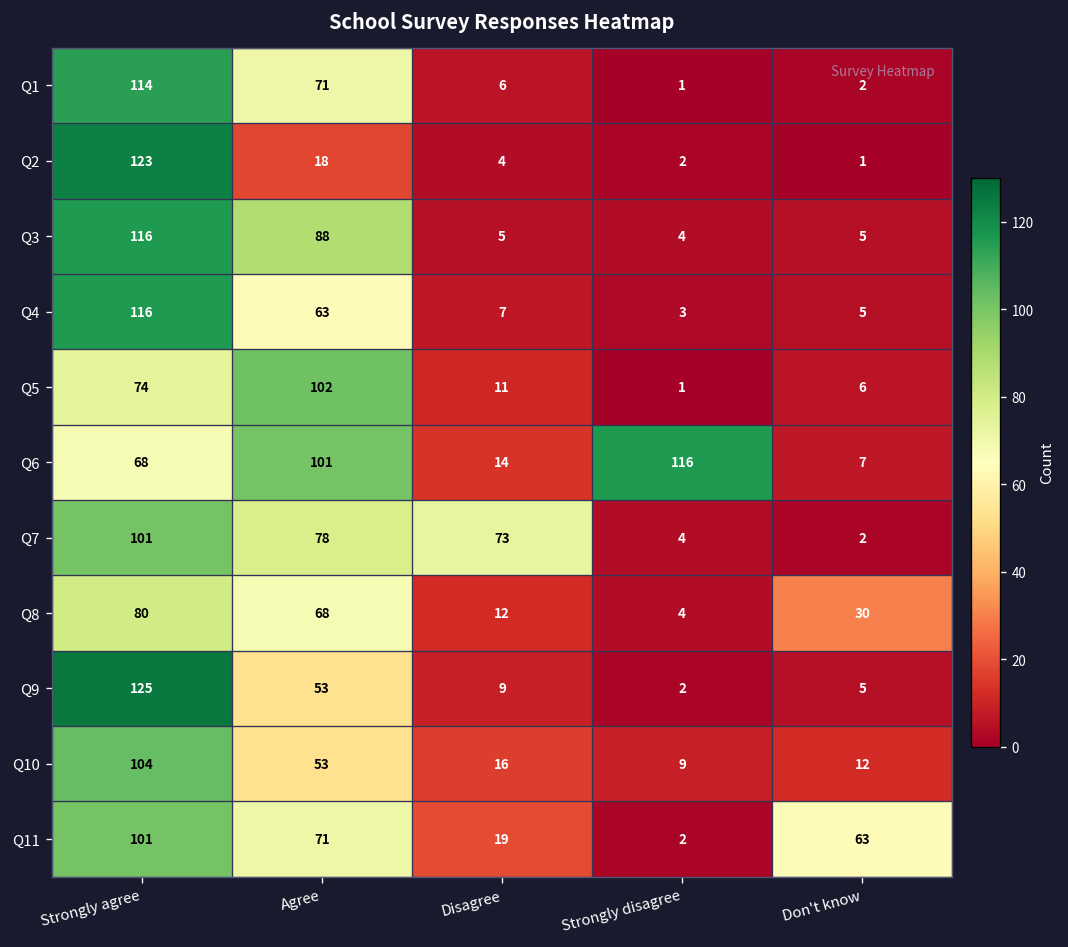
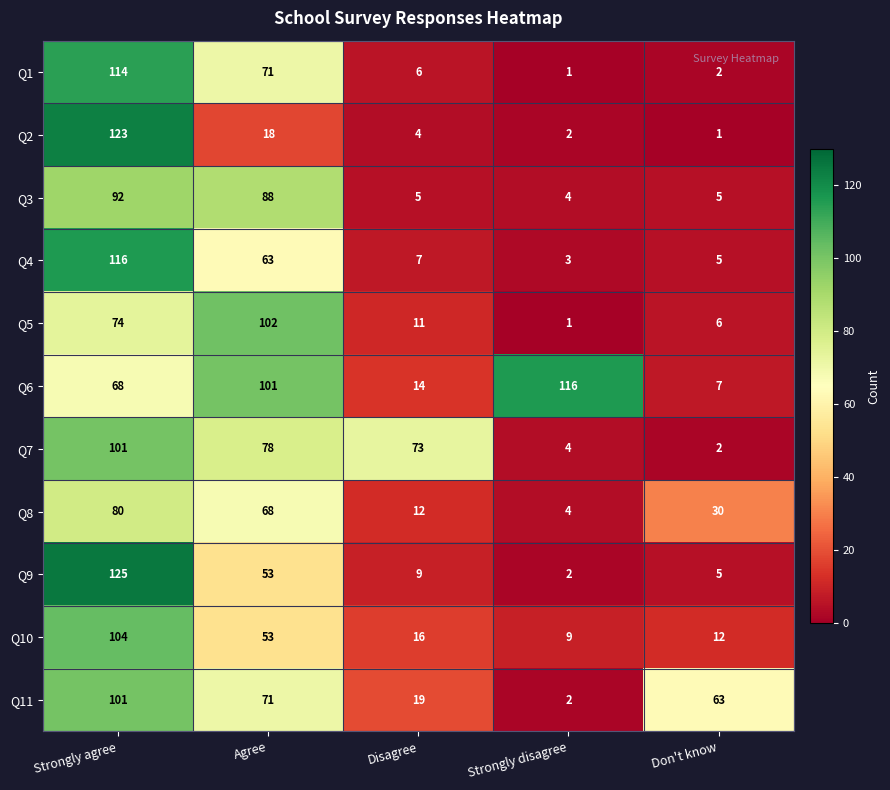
Q3, Strongly agree: 116 -> 92
